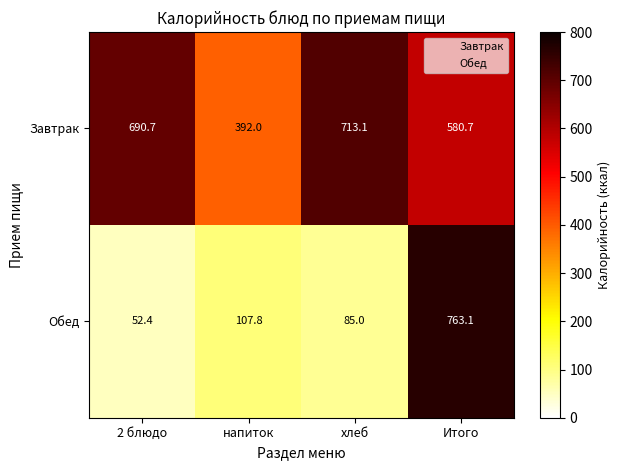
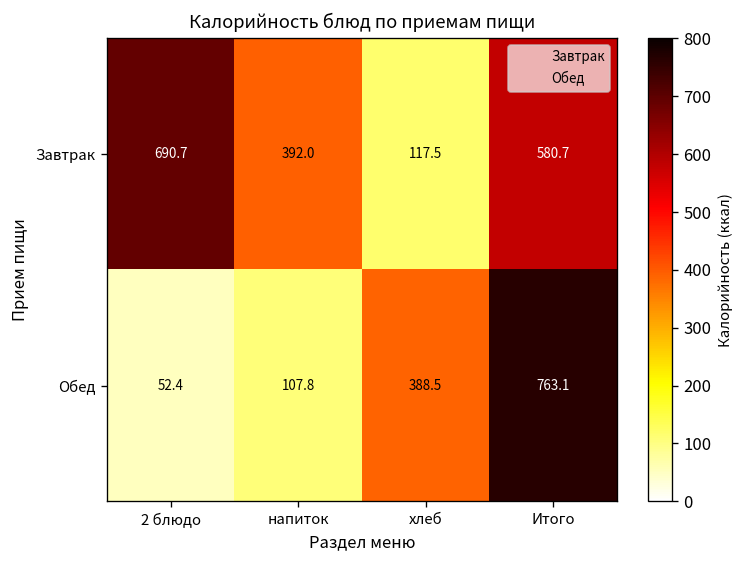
Завтрак, хлеб: 713.1 -> 117.5
Обед, хлеб: 85.0 -> 388.5
